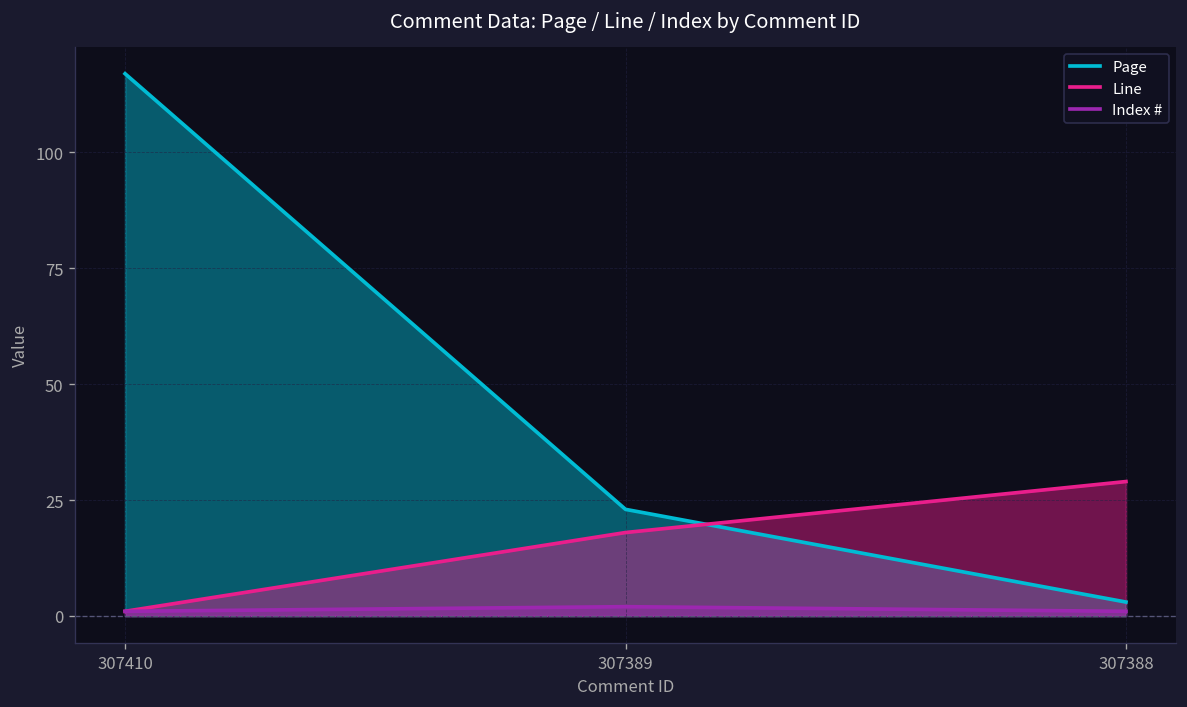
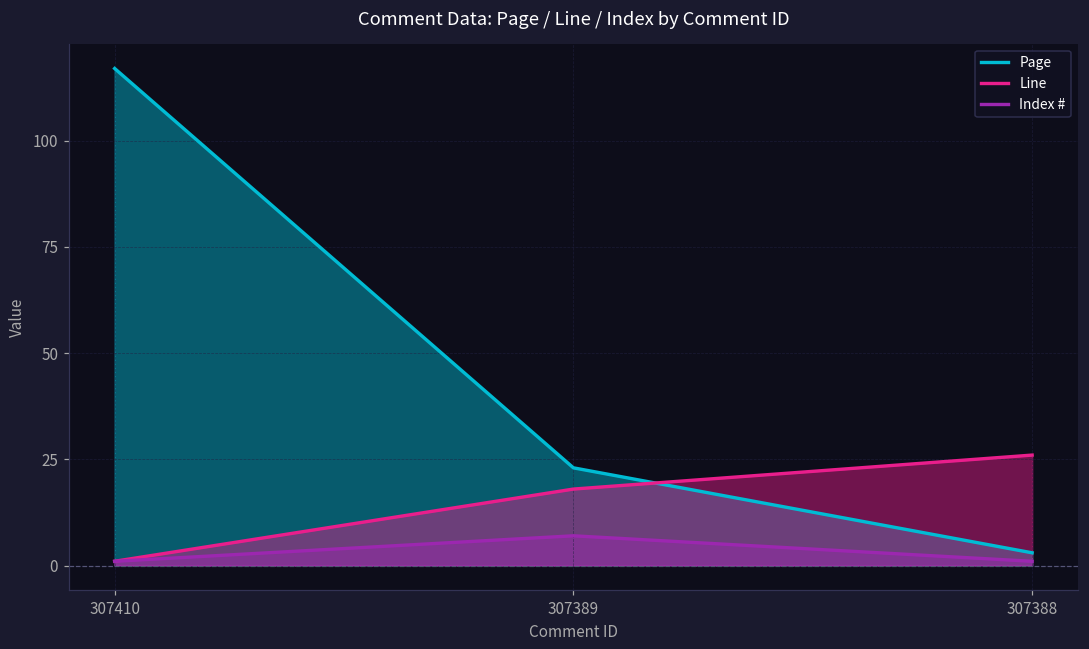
Index #, 307389: 2 -> 7
Line, 307388: 29 -> 26
